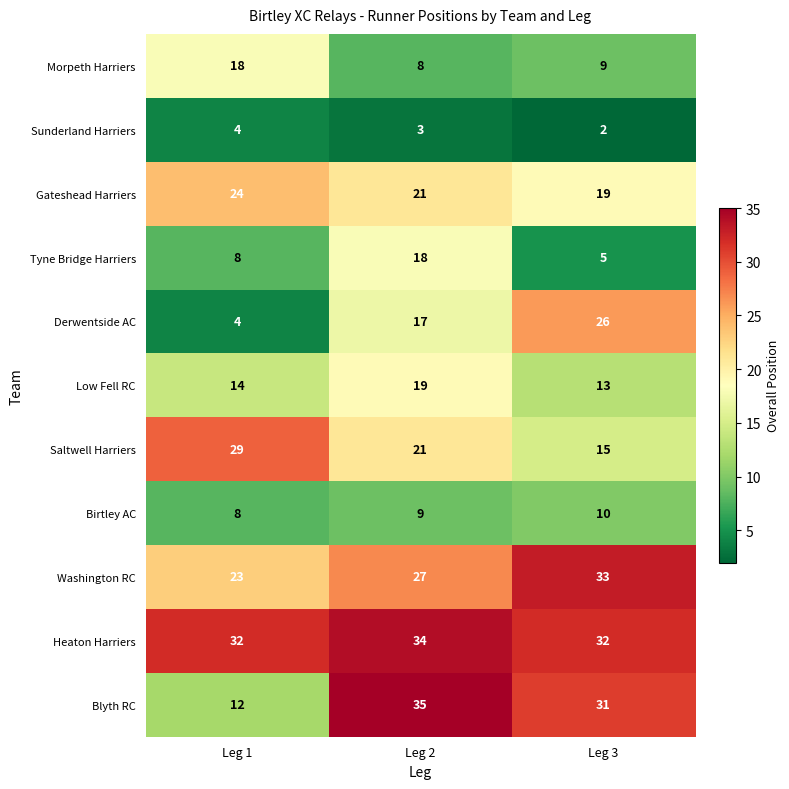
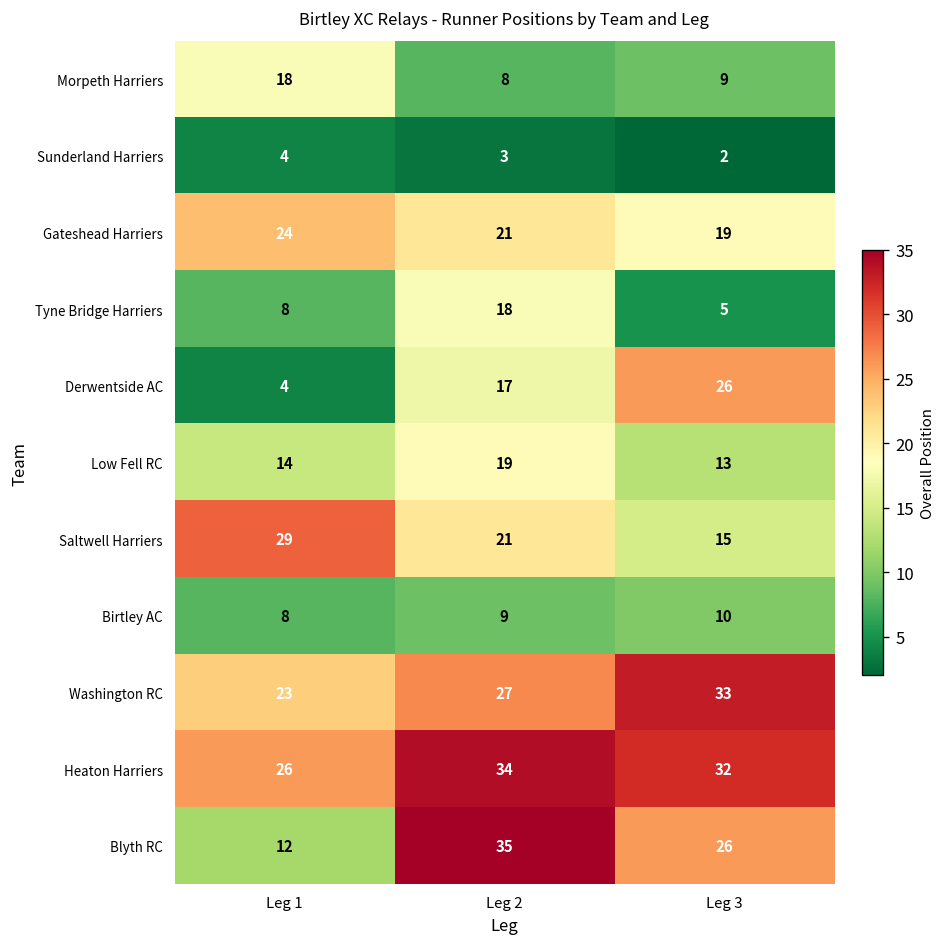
Heaton Harriers, Leg 1: 32 -> 26
Blyth RC, Leg 3: 31 -> 26
